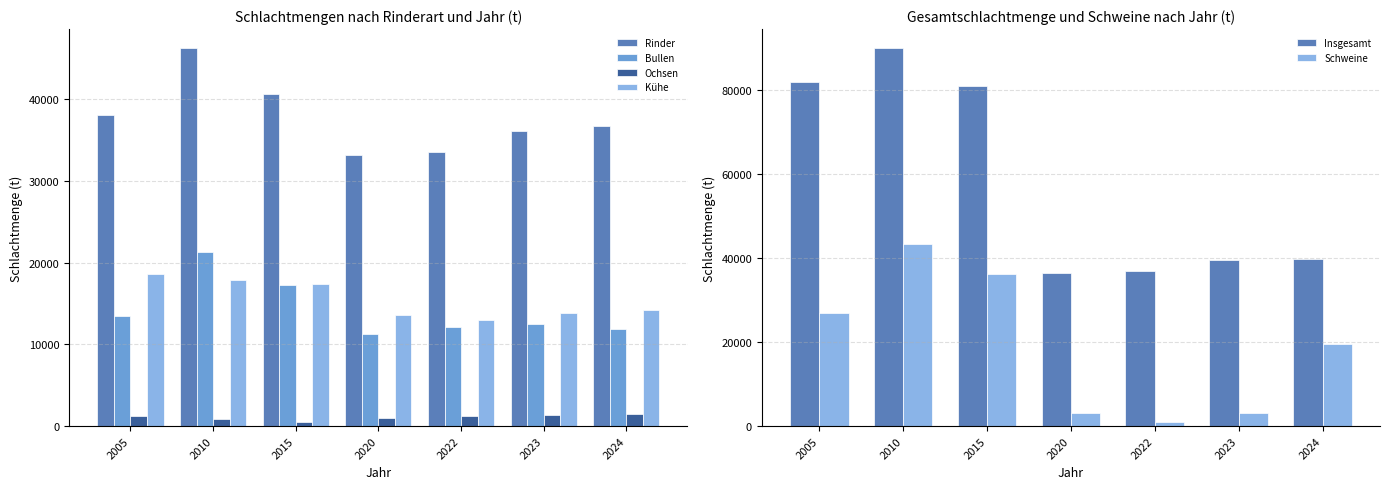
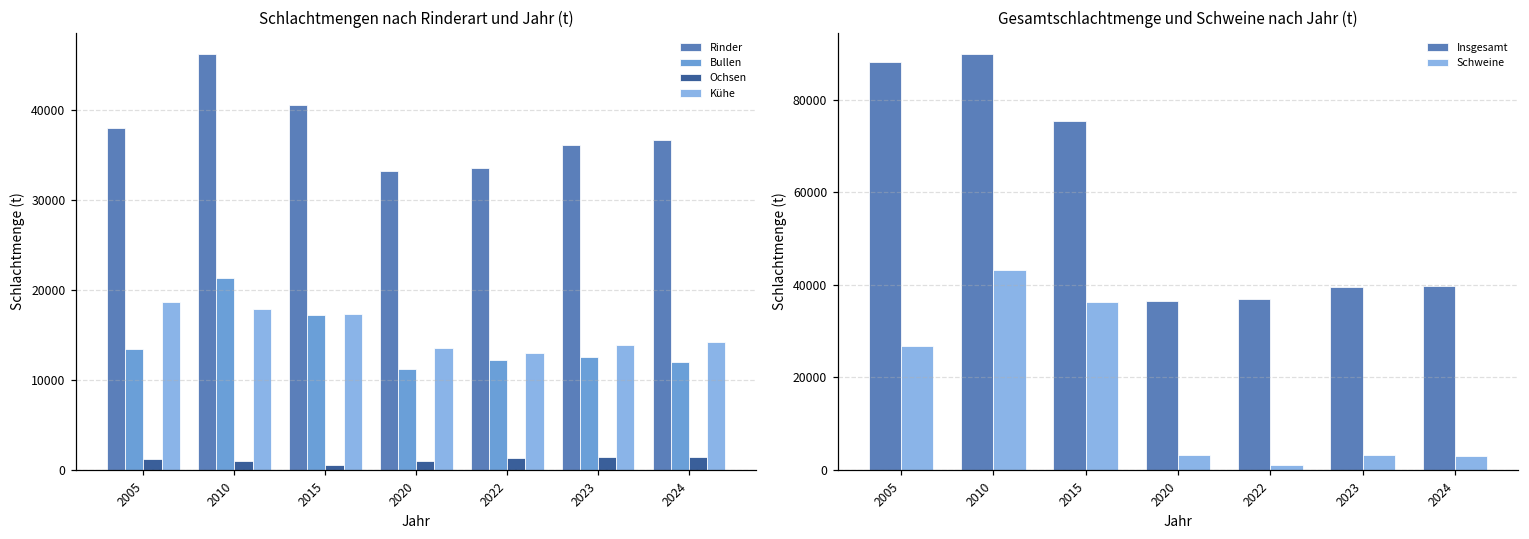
Gesamtschlachtmenge und Schweine nach Jahr (t), Insgesamt, 2005: 82000 -> 88000
Gesamtschlachtmenge und Schweine nach Jahr (t), Insgesamt, 2015: 81000 -> 75000
Gesamtschlachtmenge und Schweine nach Jahr (t), Schweine, 2024: 20000 -> 3000
